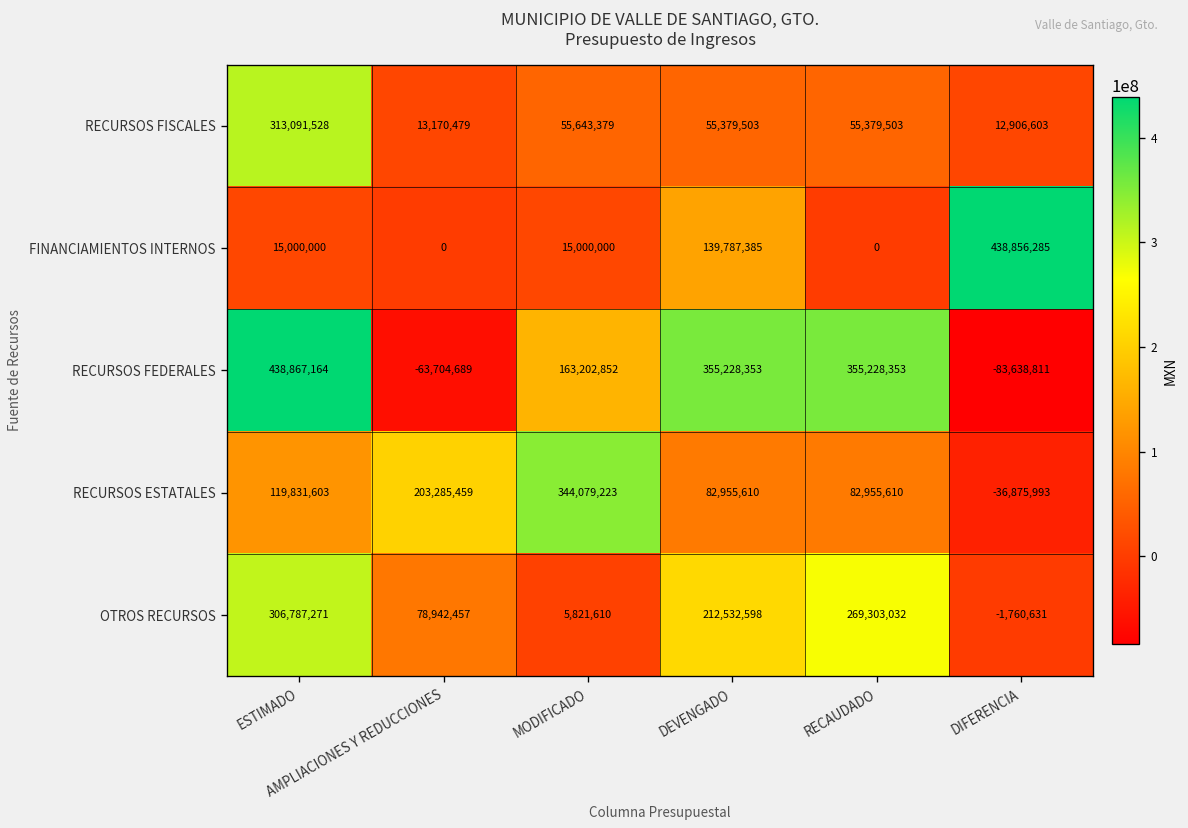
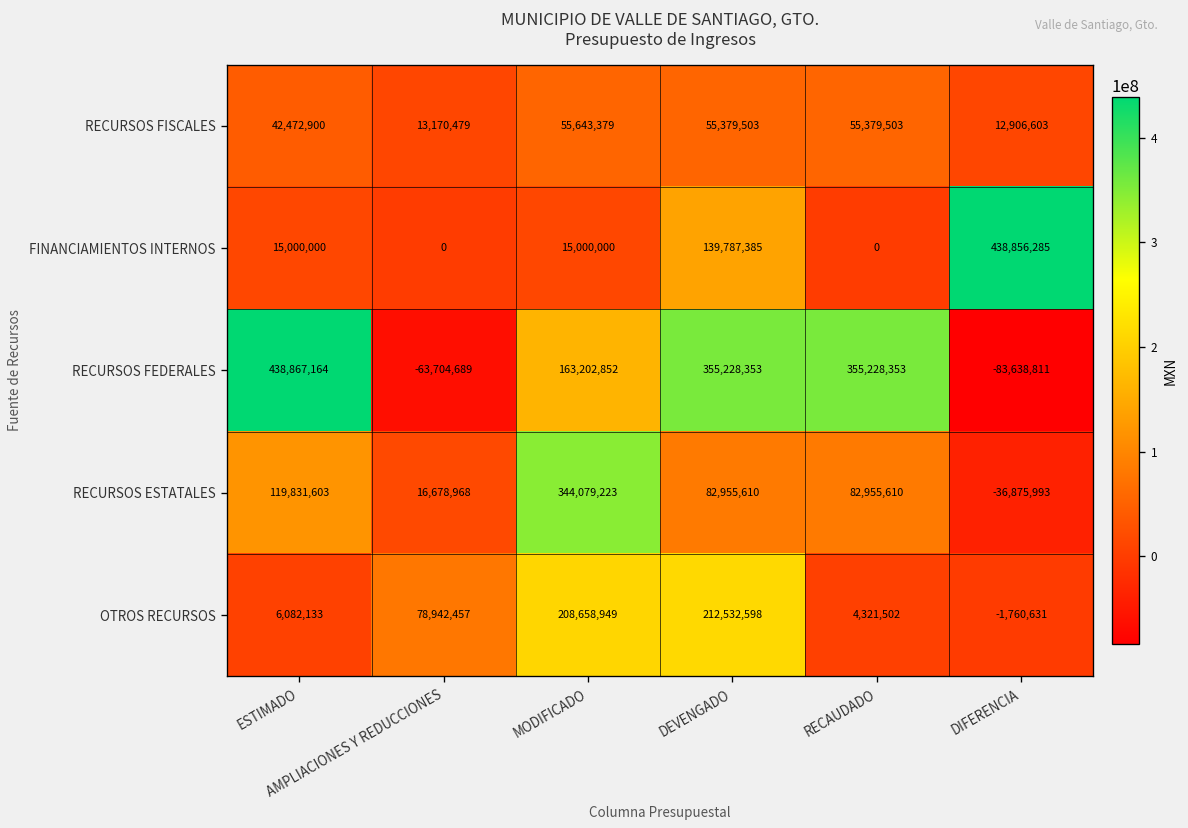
RECURSOS FISCALES, ESTIMADO: 313,091,528 -> 42,472,900
RECURSOS ESTATALES, AMPLIACIONES Y REDUCCIONES: 203,285,459 -> 16,678,968
OTROS RECURSOS, ESTIMADO: 306,787,271 -> 6,082,133
OTROS RECURSOS, MODIFICADO: 5,821,610 -> 208,658,949
OTROS RECURSOS, RECAUDADO: 269,303,032 -> 4,321,502
